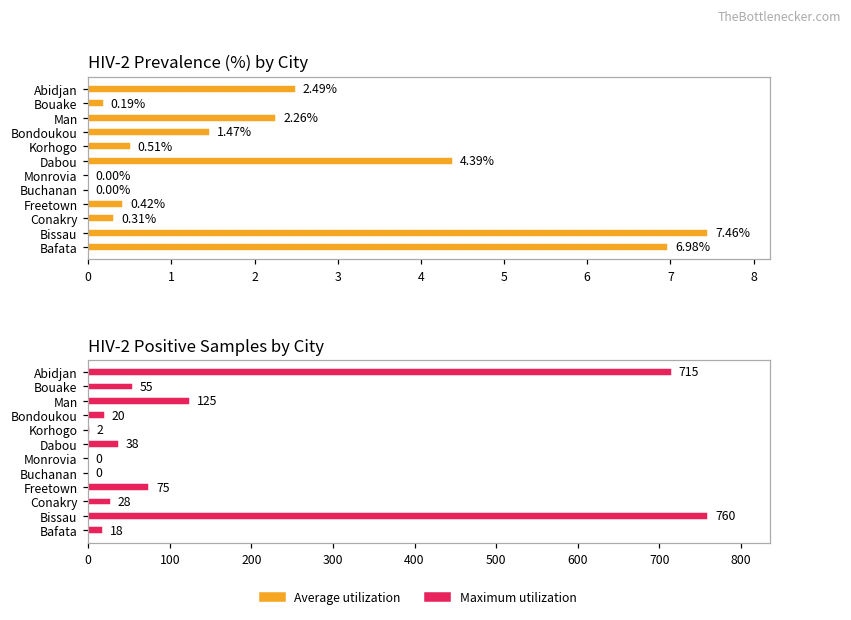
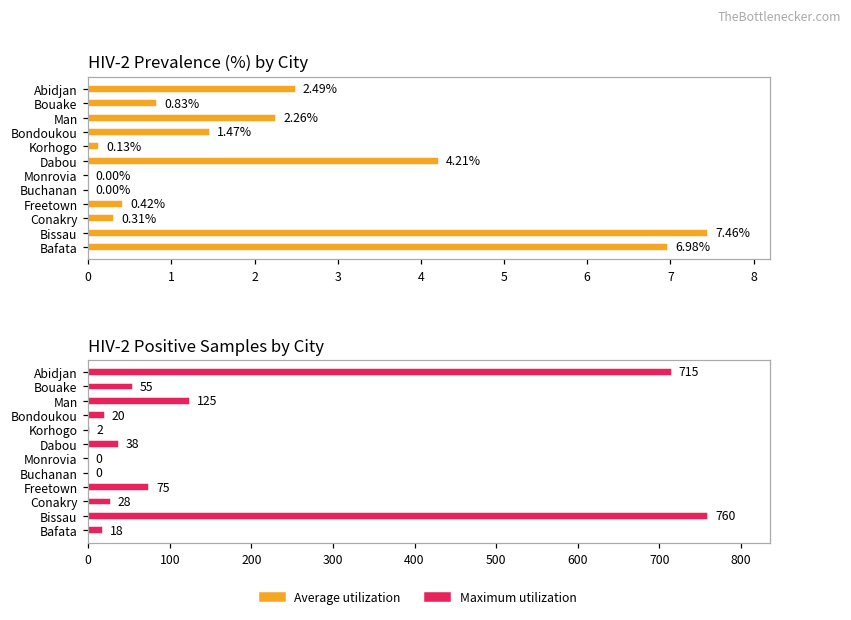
HIV-2 Prevalence (%) by City, Bouake: 0.19% -> 0.83%
HIV-2 Prevalence (%) by City, Korhogo: 0.51% -> 0.13%
HIV-2 Prevalence (%) by City, Dabou: 4.39% -> 4.21%
